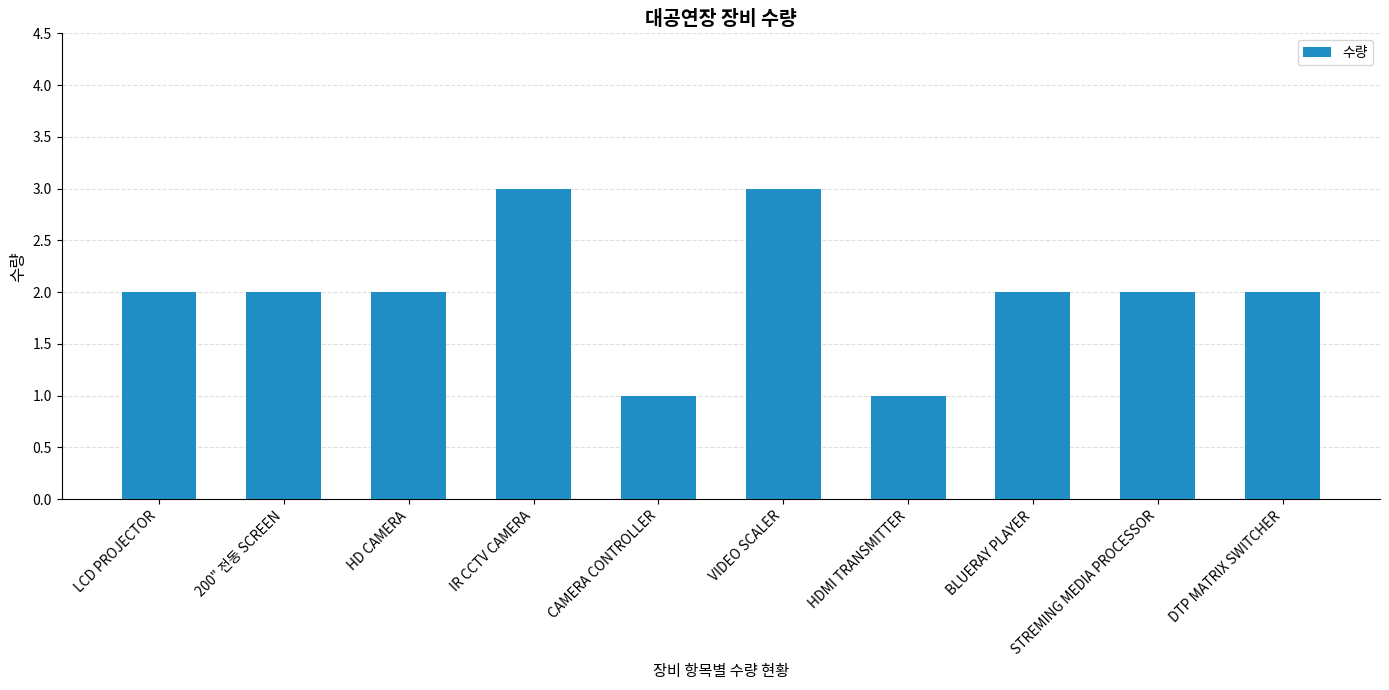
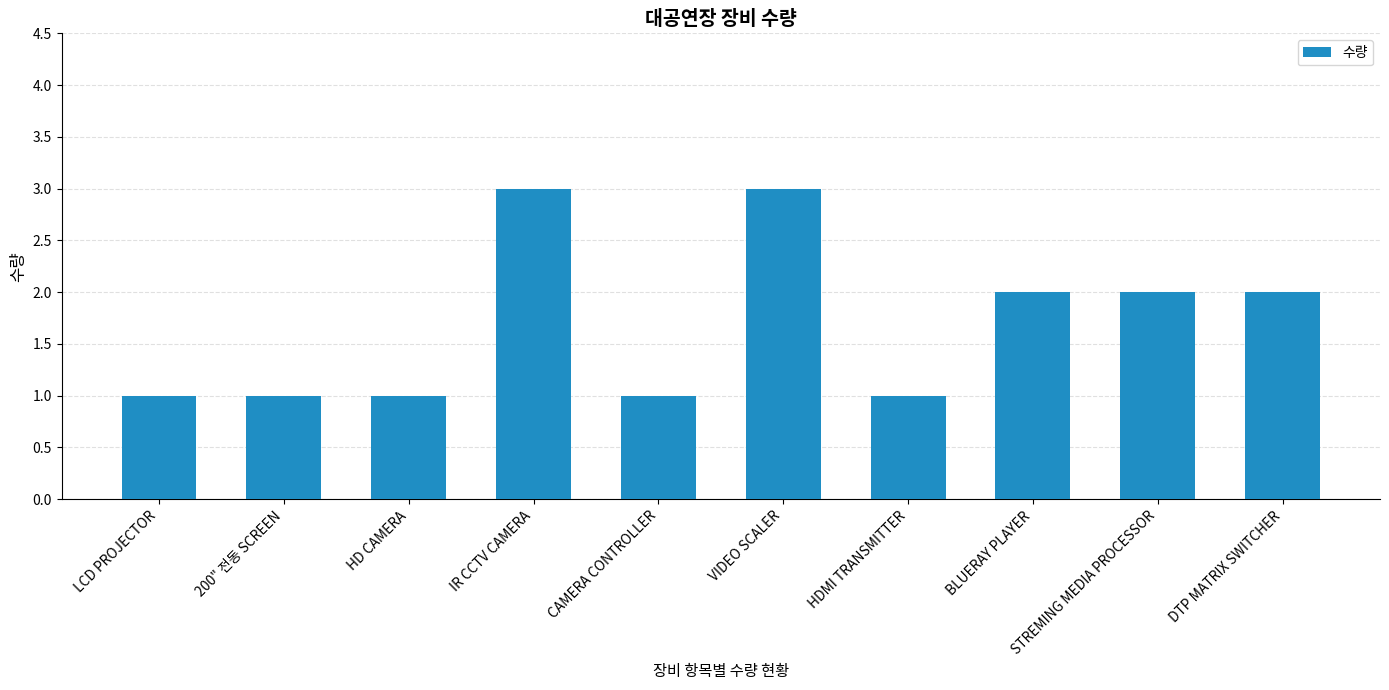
LCD PROJECTOR: 2 -> 1
200" 전동 SCREEN: 2 -> 1
HD CAMERA: 2 -> 1
